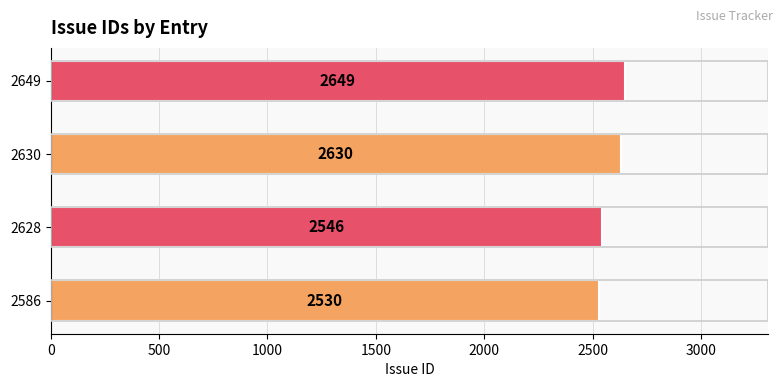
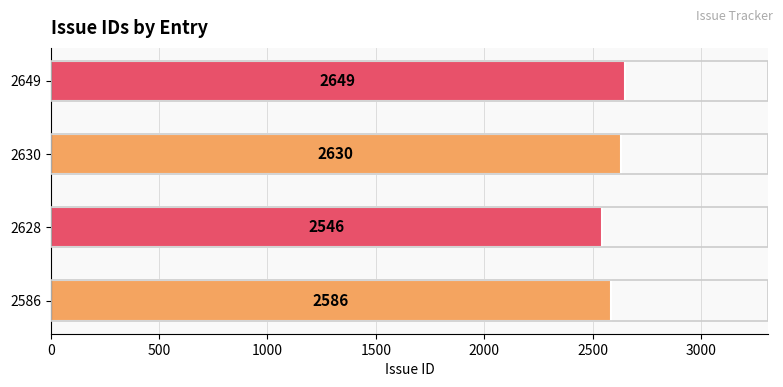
2586: 2530 -> 2586
